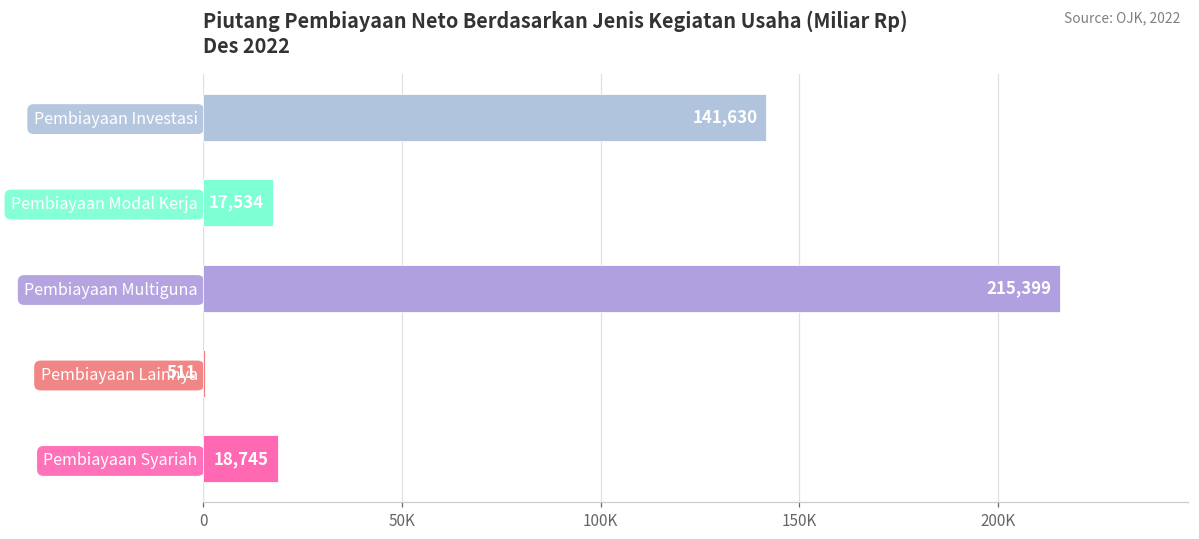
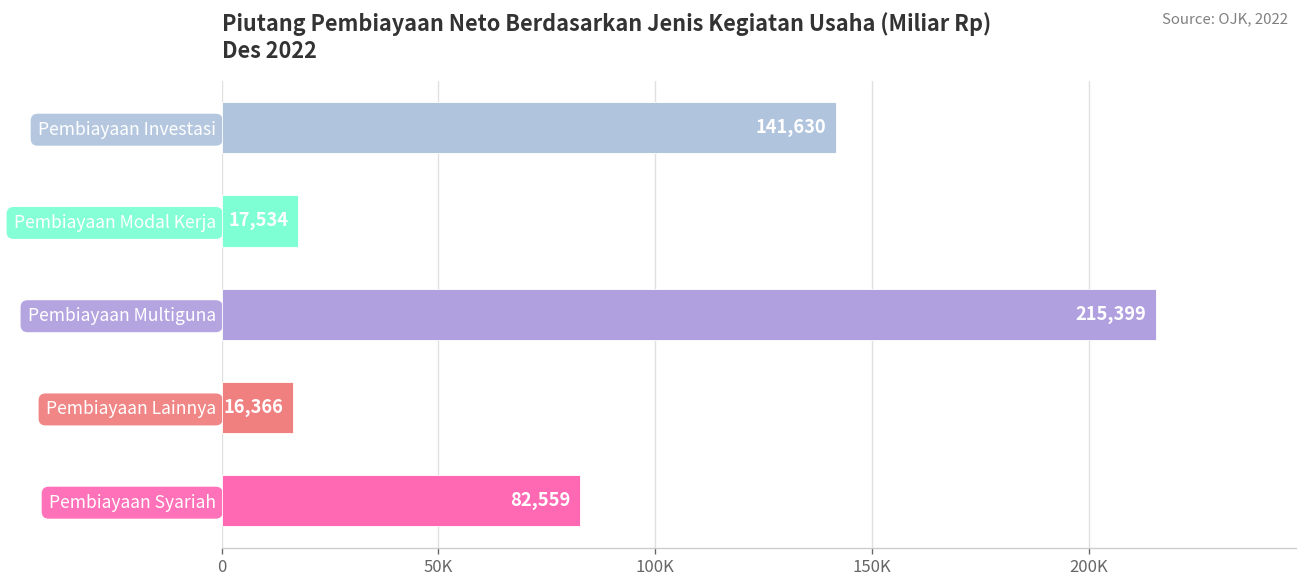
Pembiayaan Lainnya: 511 -> 16,366
Pembiayaan Syariah: 18,745 -> 82,559
